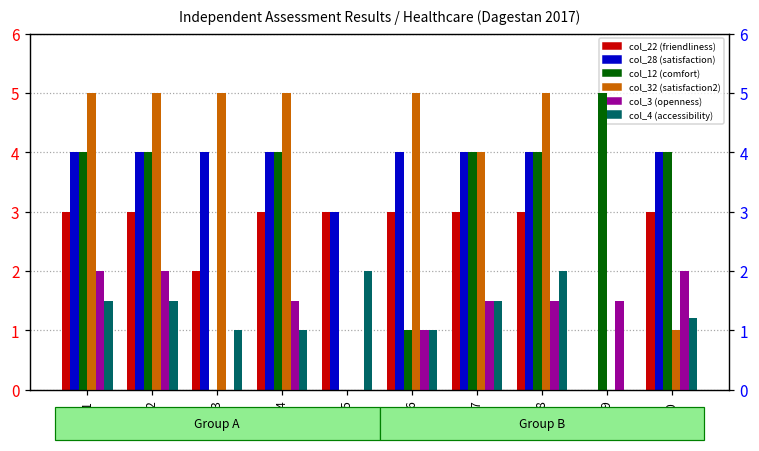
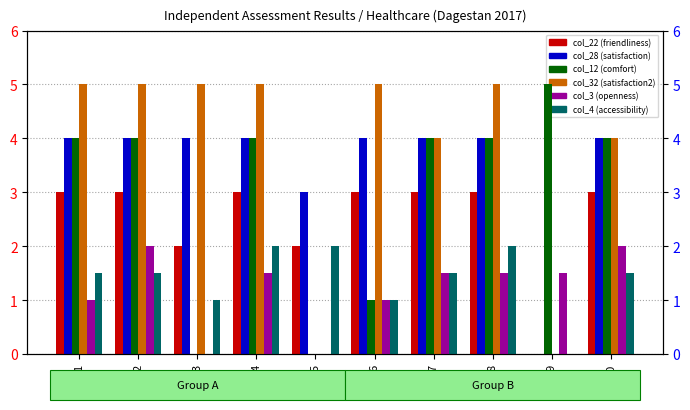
col_22 (friendliness), 5: 3 -> 2
col_3 (openness), 1: 2 -> 1
col_4 (accessibility), 4: 1 -> 2
col_32 (satisfaction2), 10: 1 -> 4
col_4 (accessibility), 10: 1.2 -> 1.5
